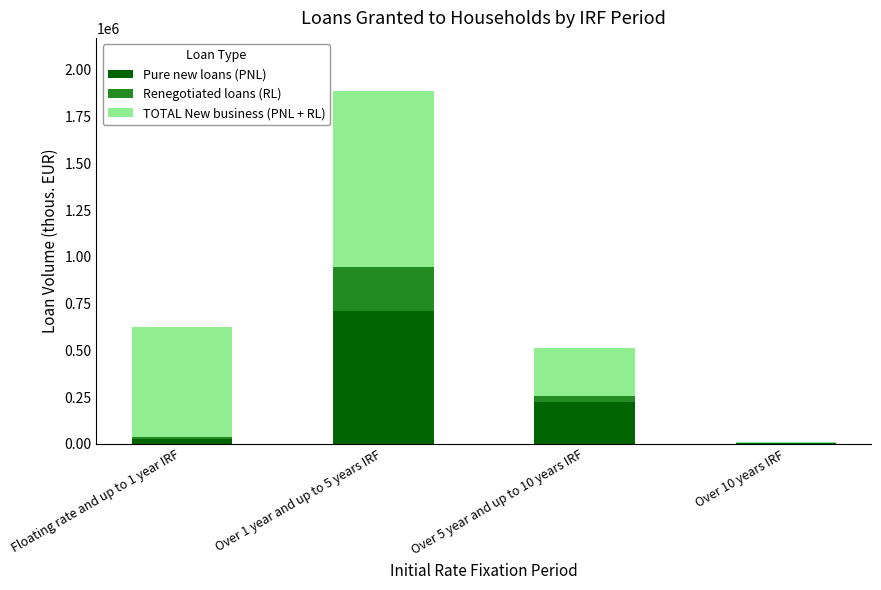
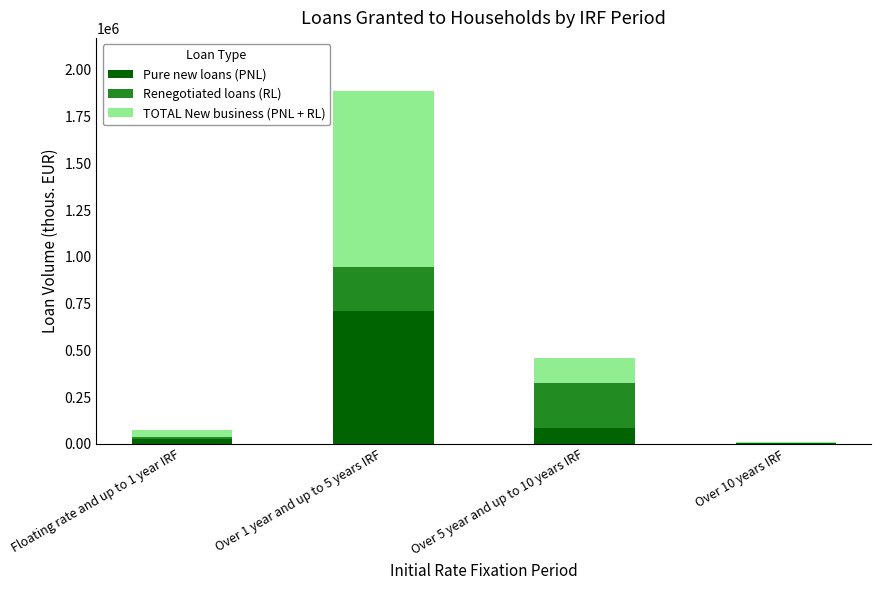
TOTAL New business (PNL + RL), Floating rate and up to 1 year IRF: 590000 -> 40000
Pure new loans (PNL), Over 5 year and up to 10 years IRF: 220000 -> 80000
Renegotiated loans (RL), Over 5 year and up to 10 years IRF: 30000 -> 240000
TOTAL New business (PNL + RL), Over 5 year and up to 10 years IRF: 260000 -> 130000
